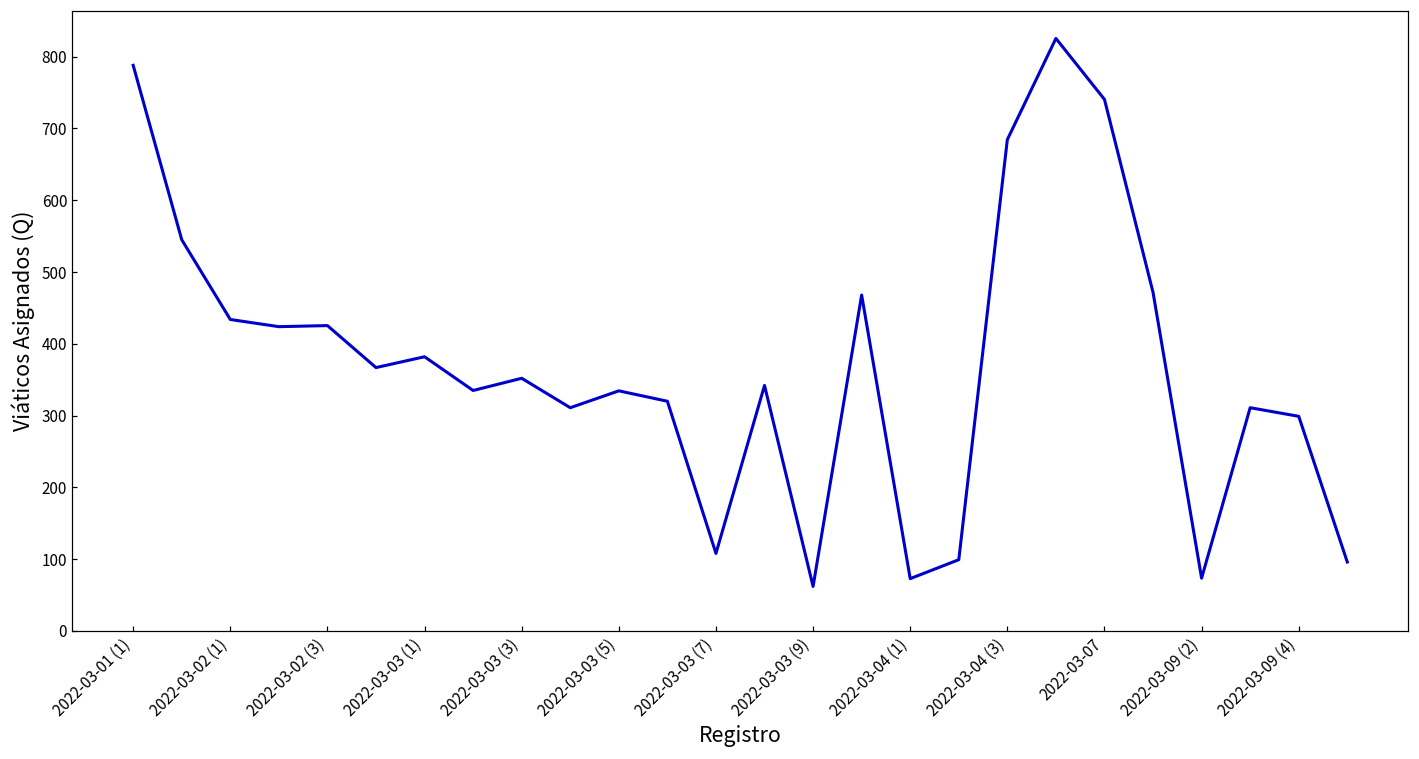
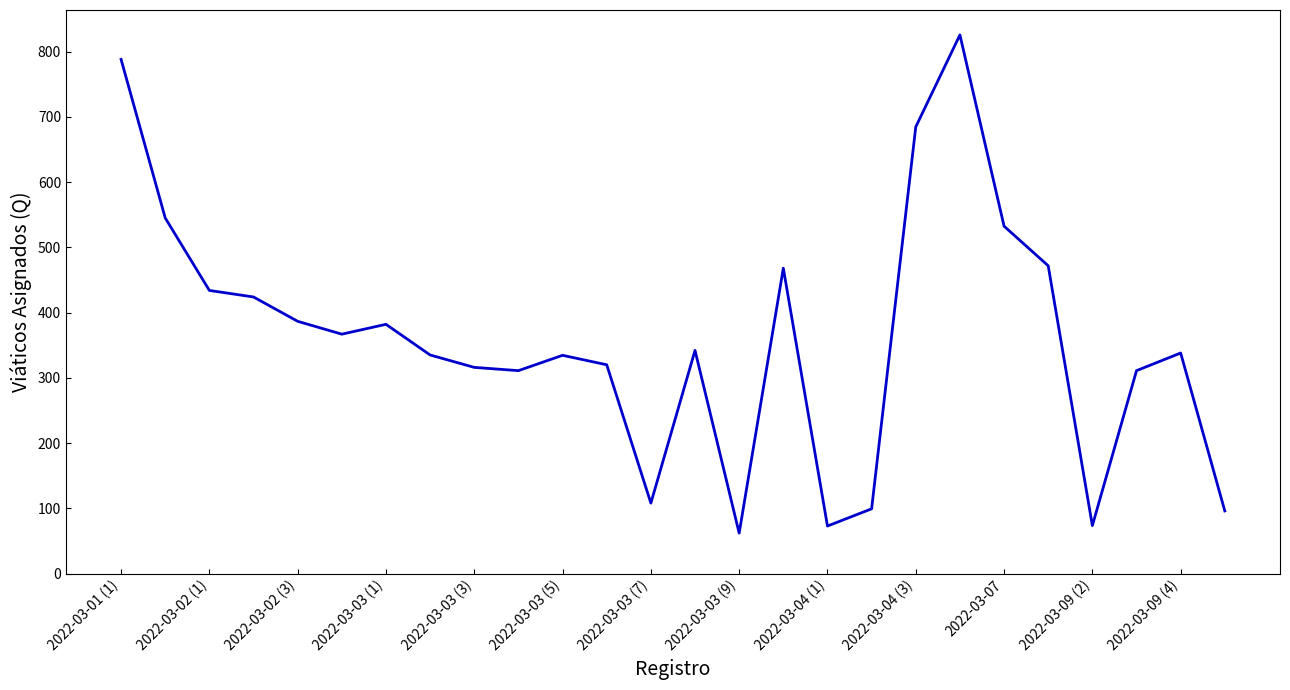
2022-03-02 (3): 430 -> 390
2022-03-03 (3): 350 -> 320
2022-03-07: 740 -> 530
2022-03-09 (4): 300 -> 340
